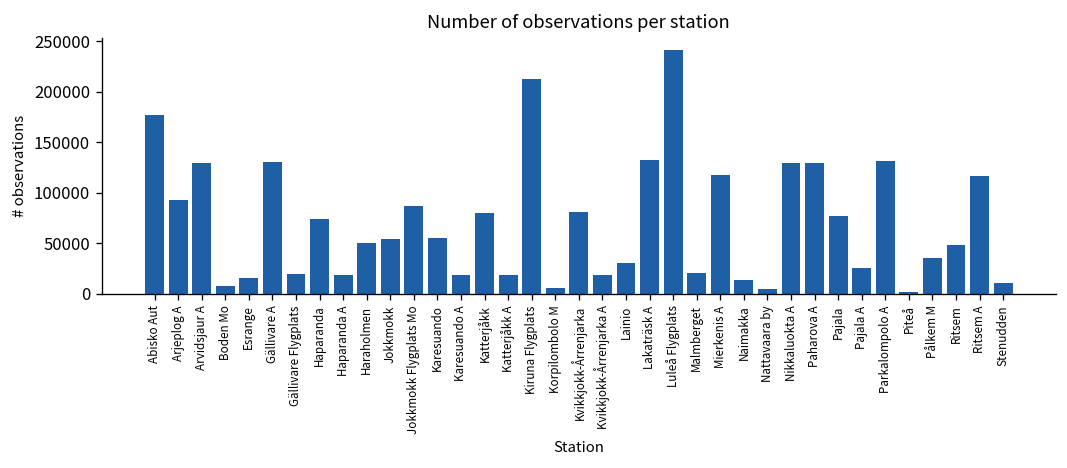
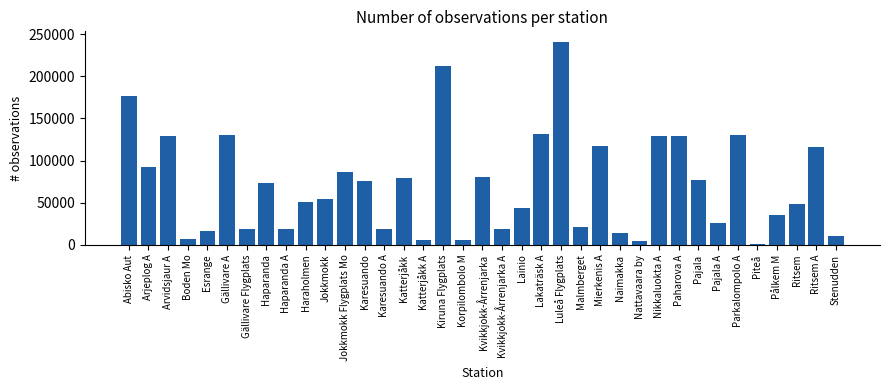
Karesuando: 60000 -> 80000
Katterjåkk A: 20000 -> 10000
Lainio: 30000 -> 40000
